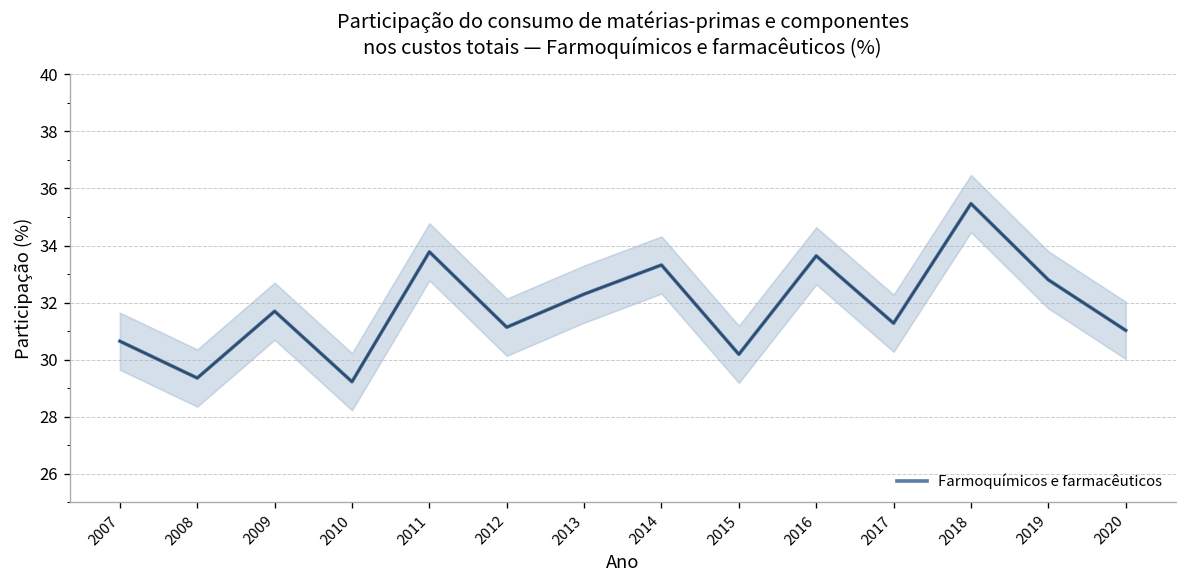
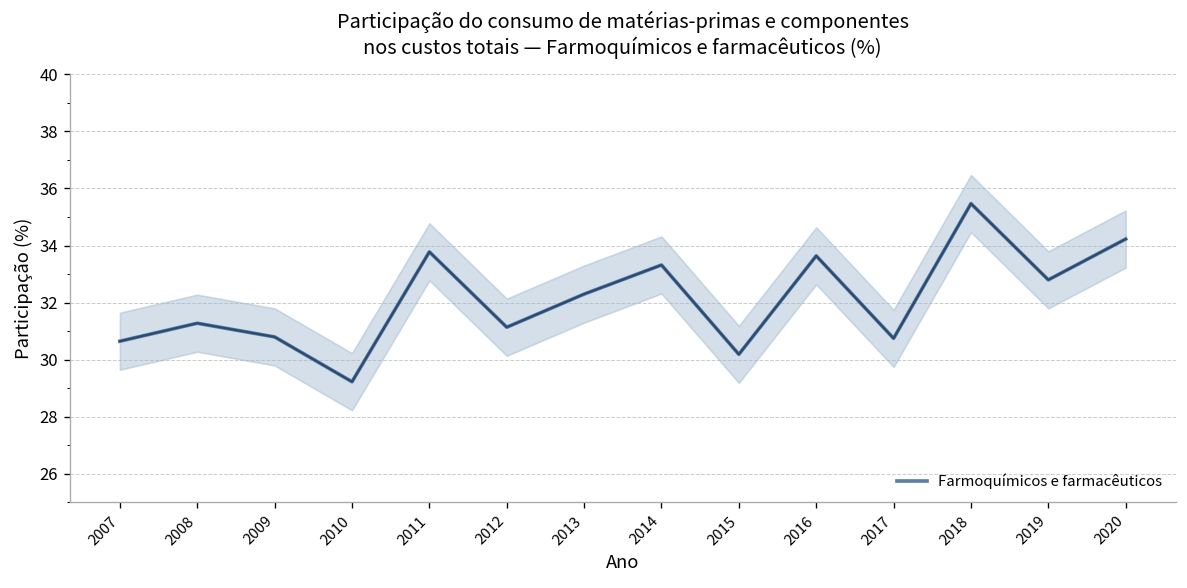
Farmoquímicos e farmacêuticos, 2008: 29.4 -> 31.3
Farmoquímicos e farmacêuticos, 2009: 31.7 -> 30.8
Farmoquímicos e farmacêuticos, 2017: 31.3 -> 30.8
Farmoquímicos e farmacêuticos, 2020: 31.0 -> 34.2
